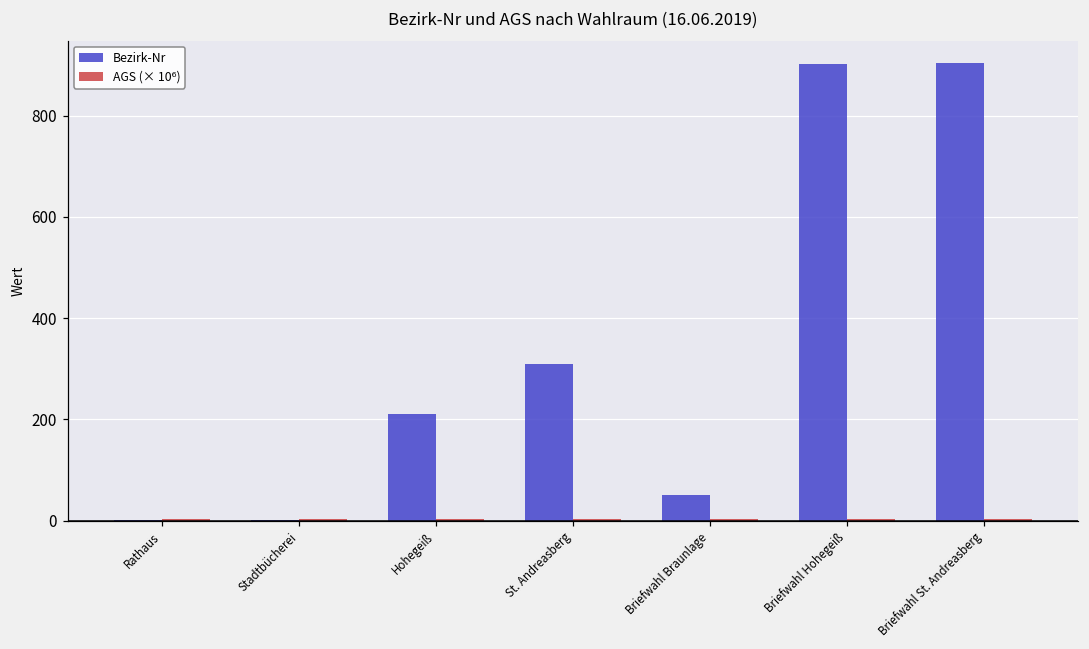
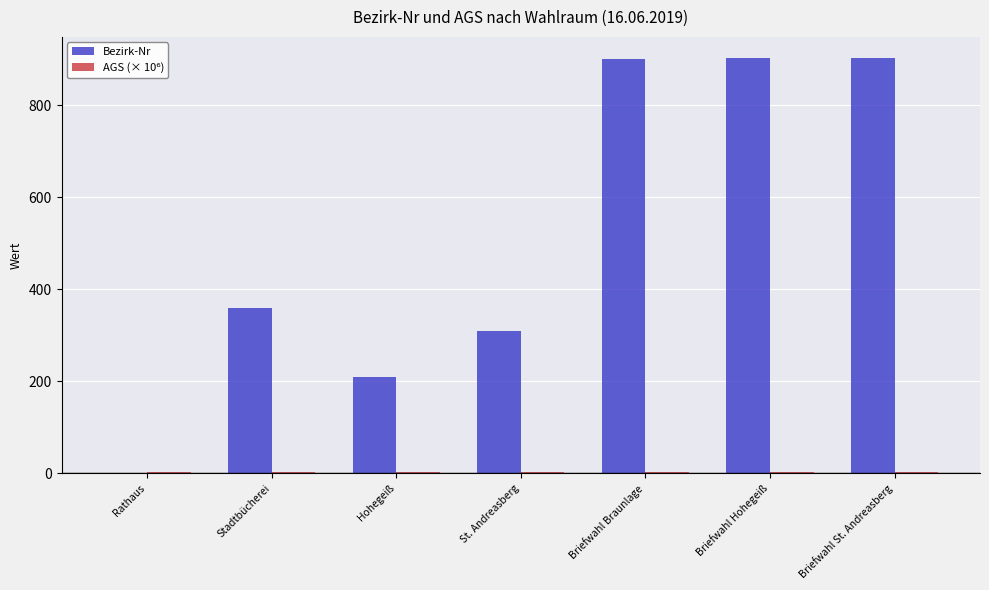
Bezirk-Nr, Stadtbücherei: 0 -> 360
Bezirk-Nr, Briefwahl Braunlage: 50 -> 900
